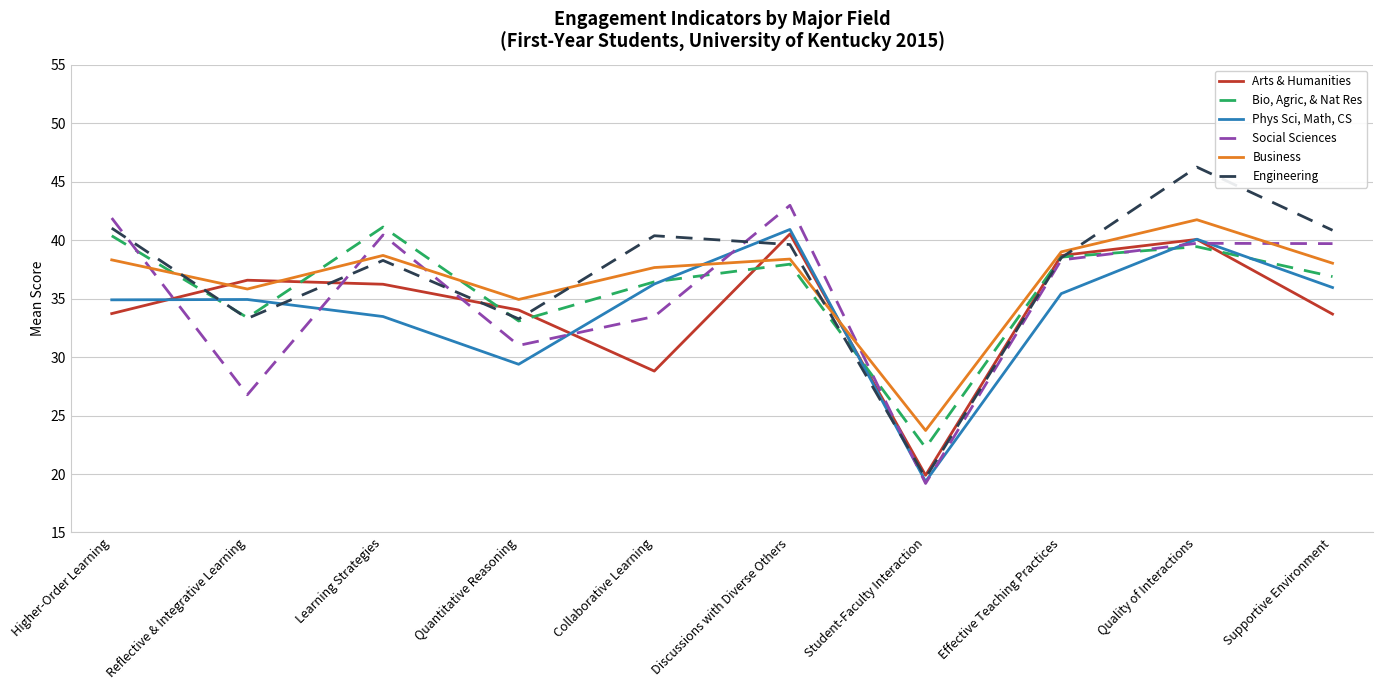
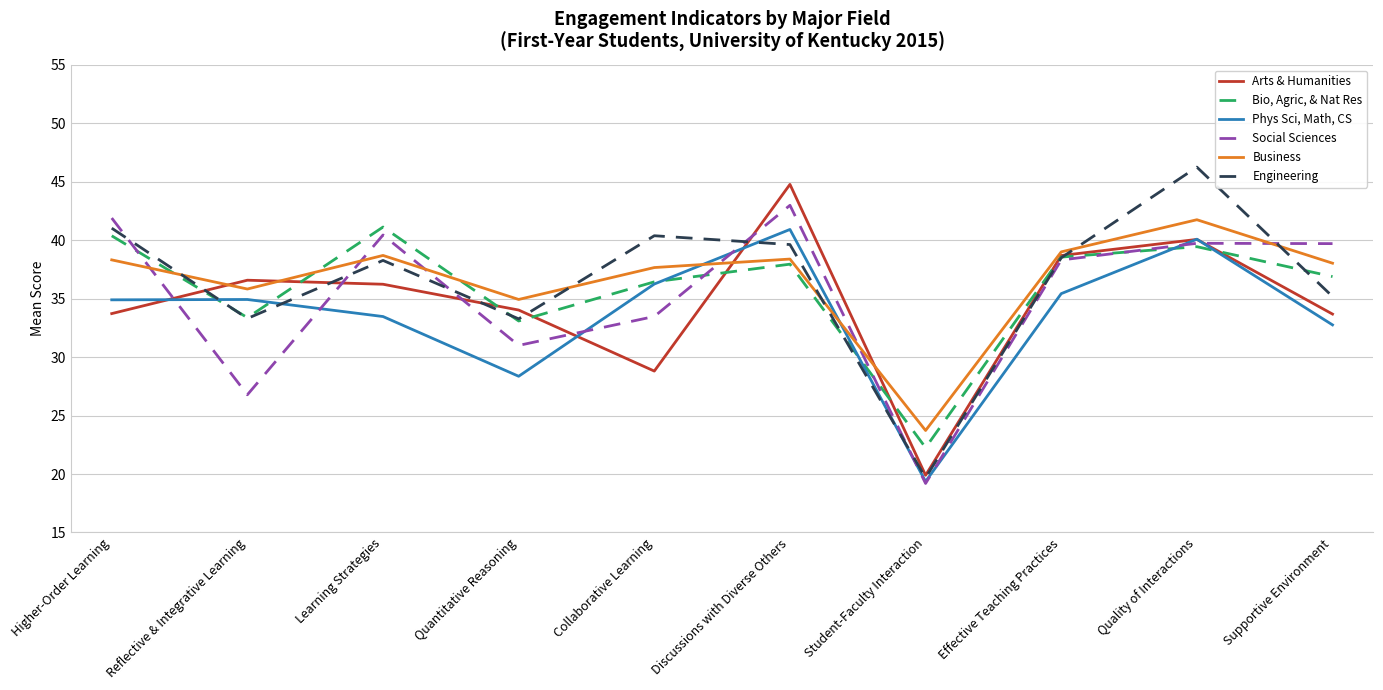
Phys Sci, Math, CS, Quantitative Reasoning: 29.4 -> 28.4
Arts & Humanities, Discussions with Diverse Others: 40.5 -> 44.8
Phys Sci, Math, CS, Supportive Environment: 36.0 -> 32.8
Engineering, Supportive Environment: 40.8 -> 35.2
